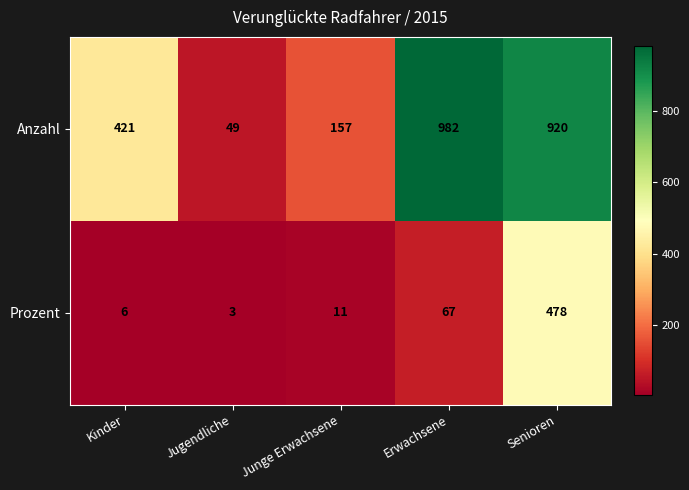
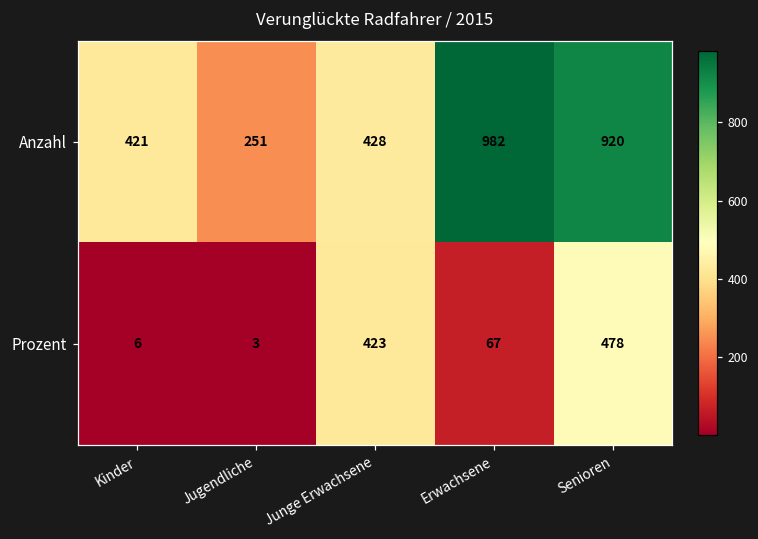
Anzahl, Jugendliche: 49 -> 251
Anzahl, Junge Erwachsene: 157 -> 428
Prozent, Junge Erwachsene: 11 -> 423
